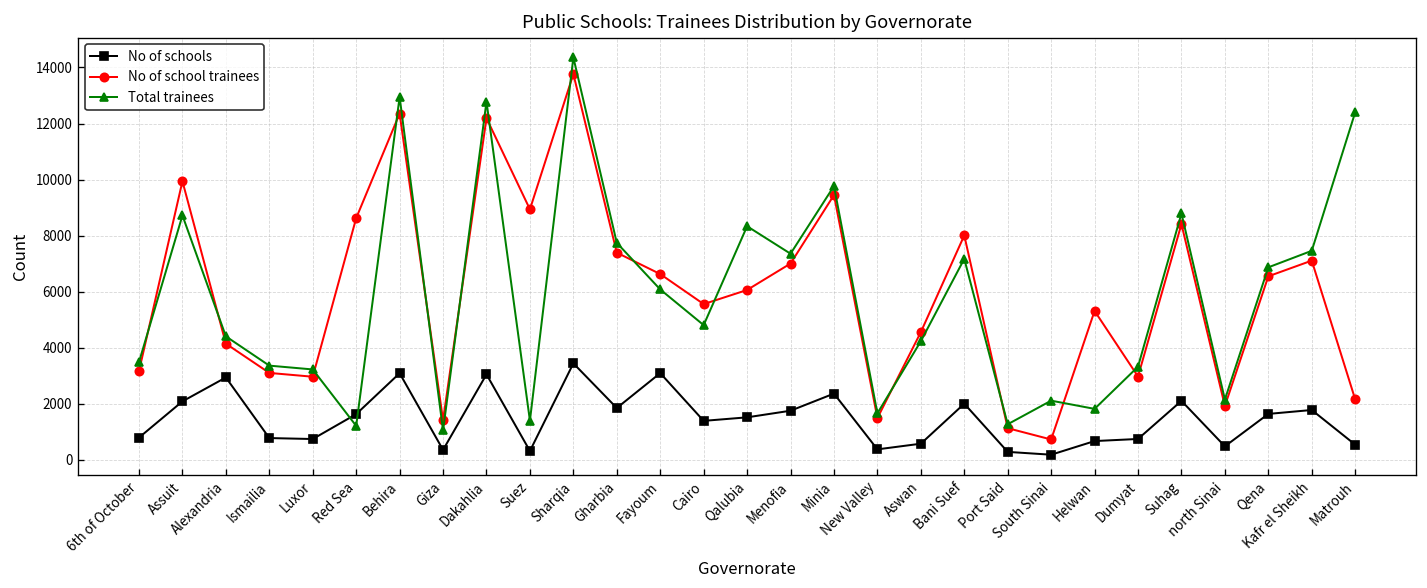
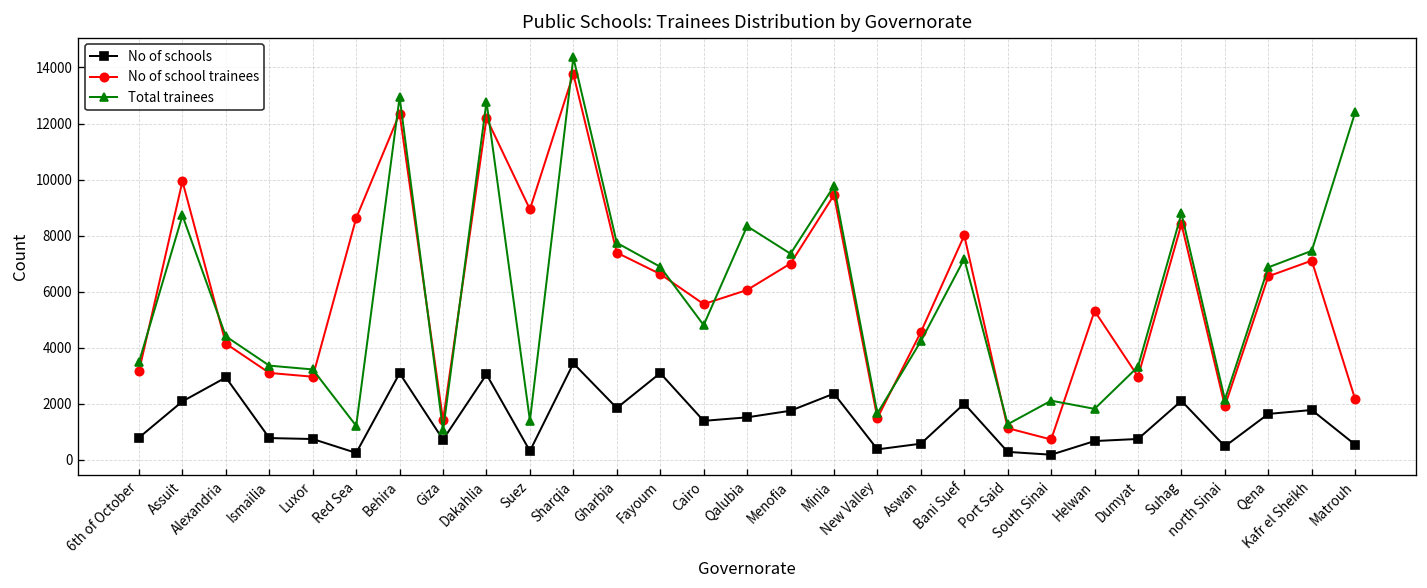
No of schools, Red Sea: 1600 -> 200
No of schools, Giza: 400 -> 700
Total trainees, Fayoum: 6100 -> 6900
